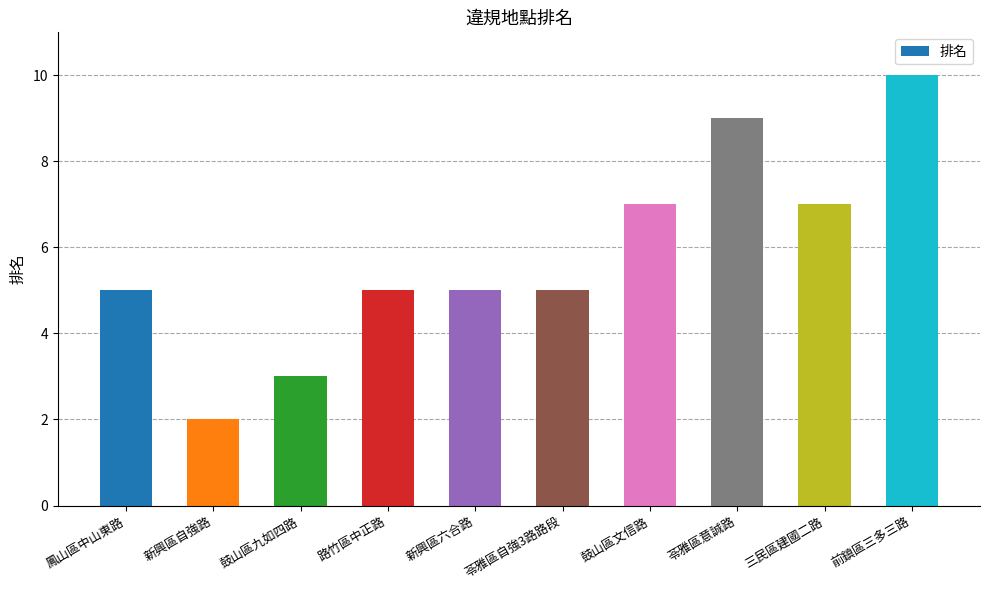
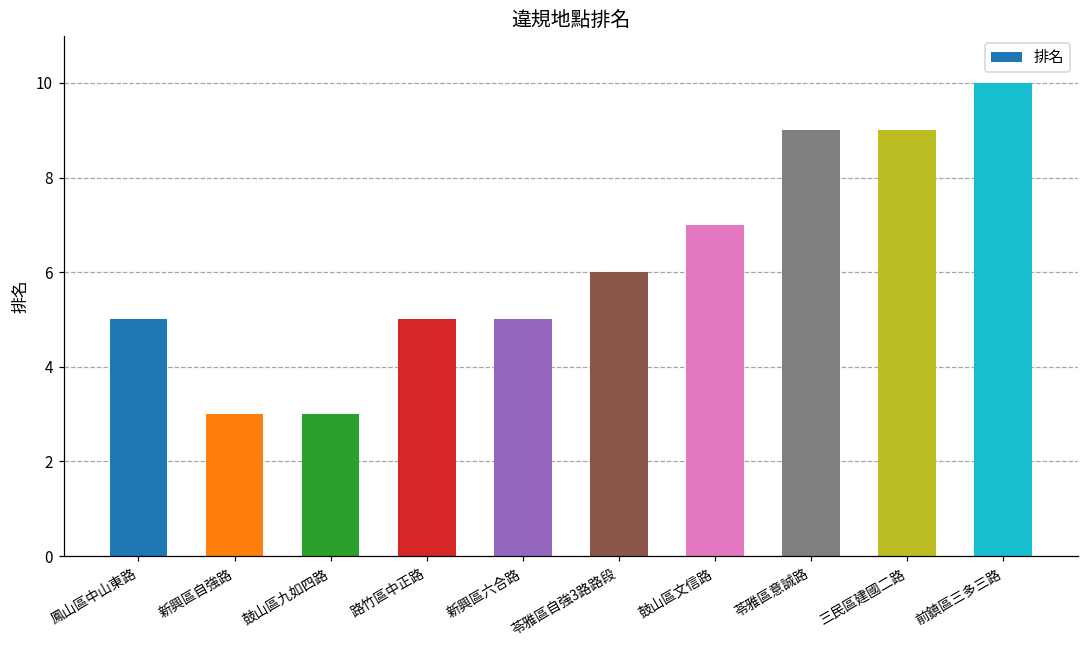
新興區自強路: 2 -> 3
苓雅區自強3路路段: 5 -> 6
三民區建國二路: 7 -> 9
